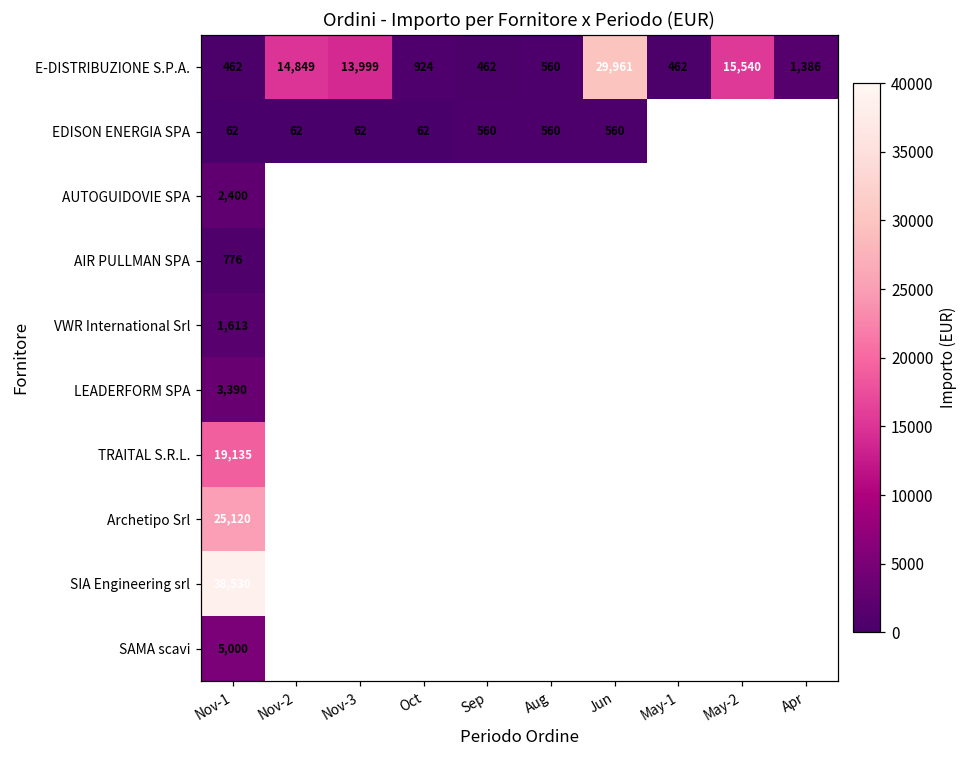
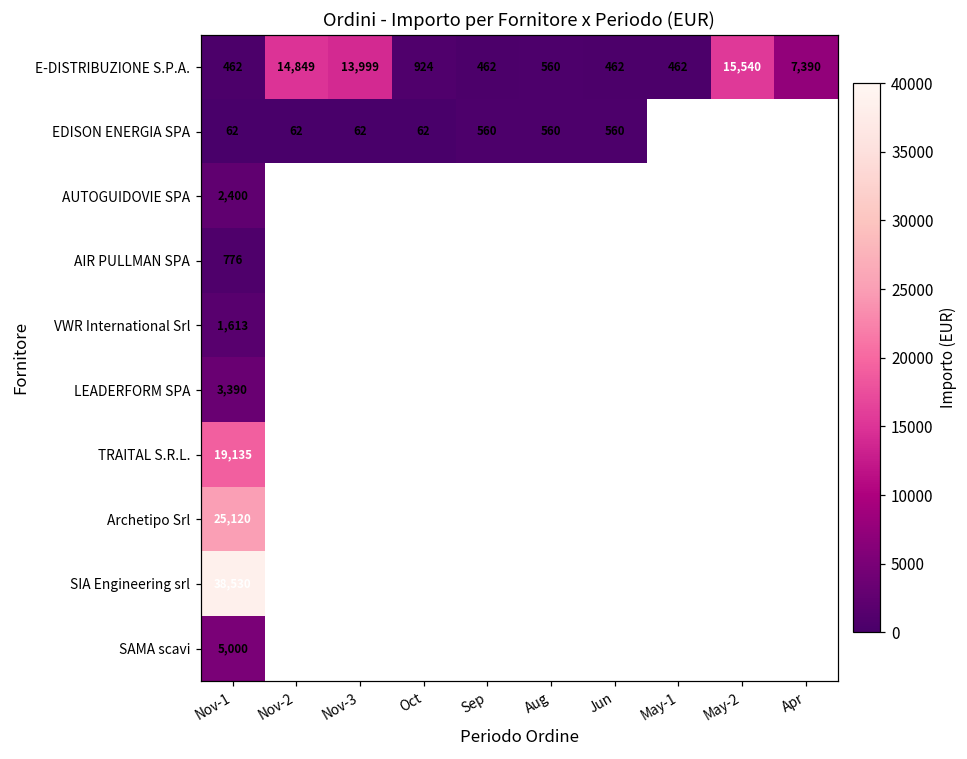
E-DISTRIBUZIONE S.P.A., Jun: 29,961 -> 462
E-DISTRIBUZIONE S.P.A., Apr: 1,386 -> 7,390
